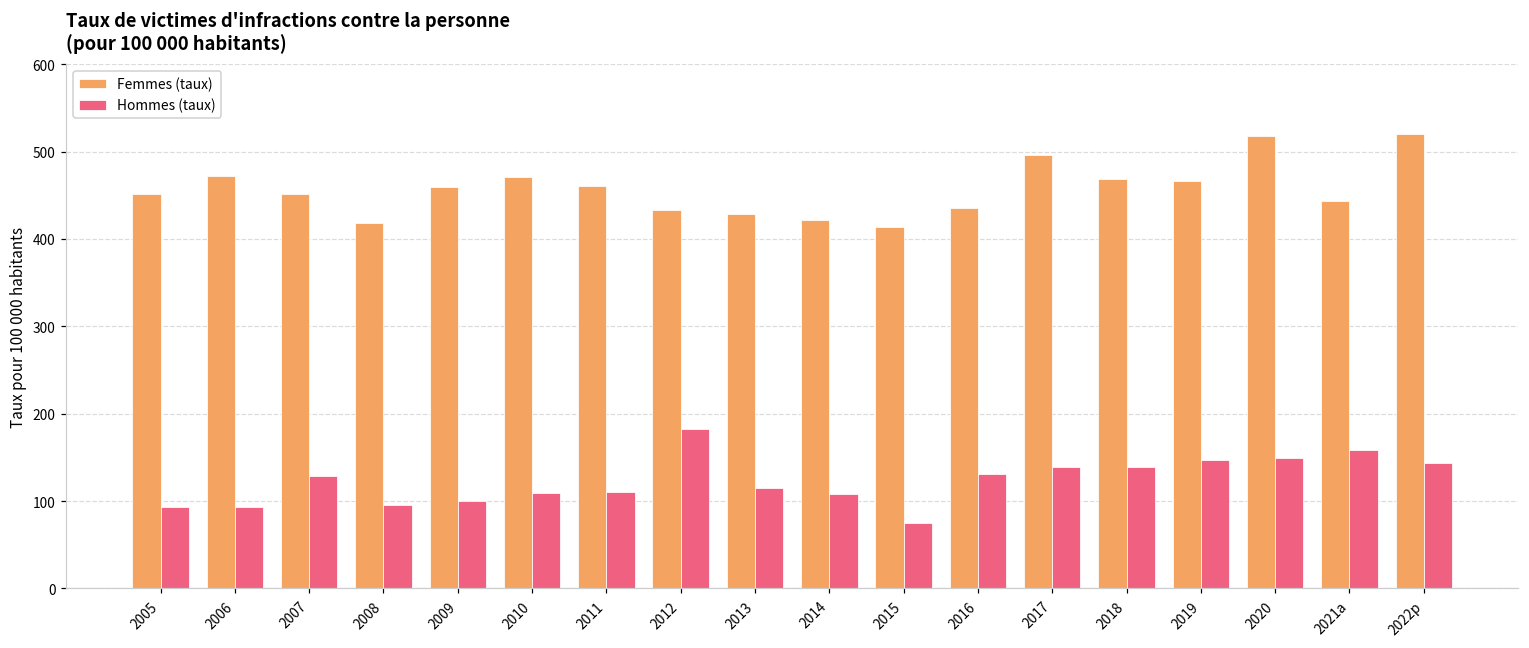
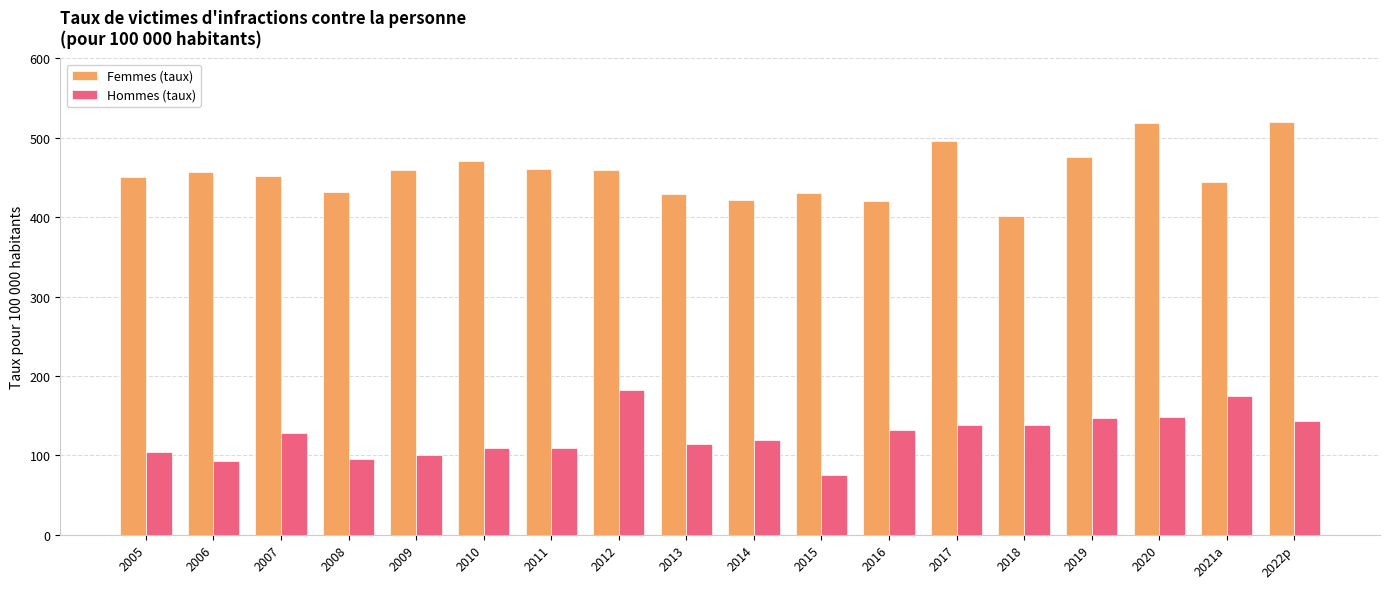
Hommes (taux), 2005: 90 -> 100
Femmes (taux), 2006: 470 -> 460
Femmes (taux), 2008: 420 -> 430
Femmes (taux), 2012: 430 -> 460
Hommes (taux), 2014: 110 -> 120
Femmes (taux), 2015: 410 -> 430
Femmes (taux), 2016: 440 -> 420
Femmes (taux), 2018: 470 -> 400
Femmes (taux), 2019: 470 -> 480
Hommes (taux), 2021a: 160 -> 180
